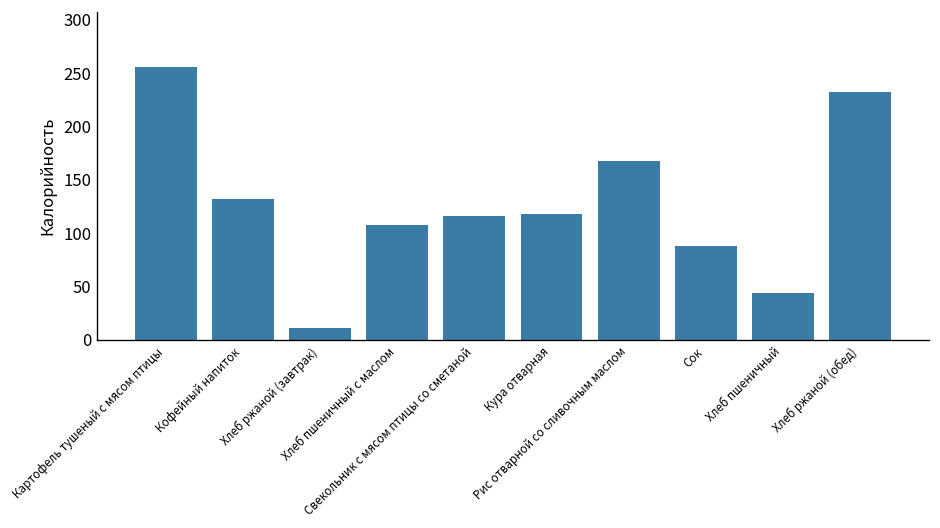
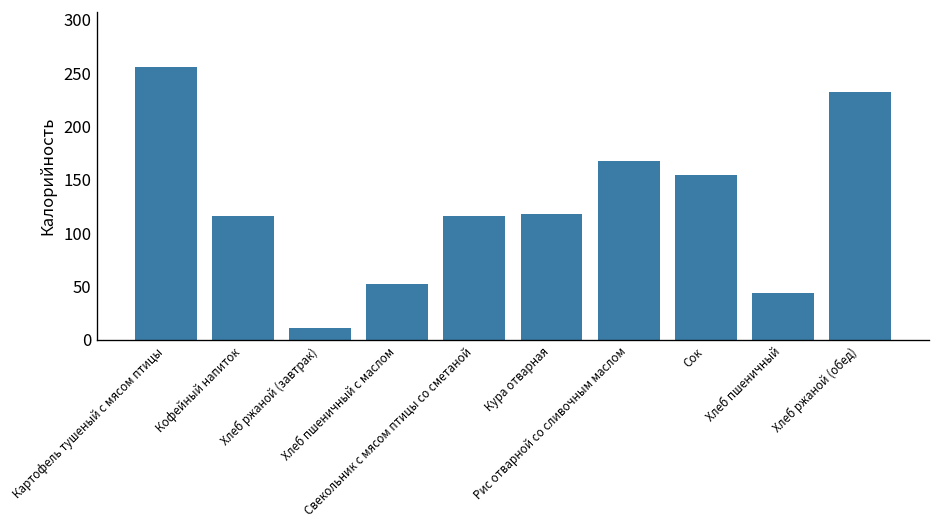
Кофейный напиток: 130 -> 120
Хлеб пшеничный с маслом: 110 -> 50
Сок: 90 -> 150
